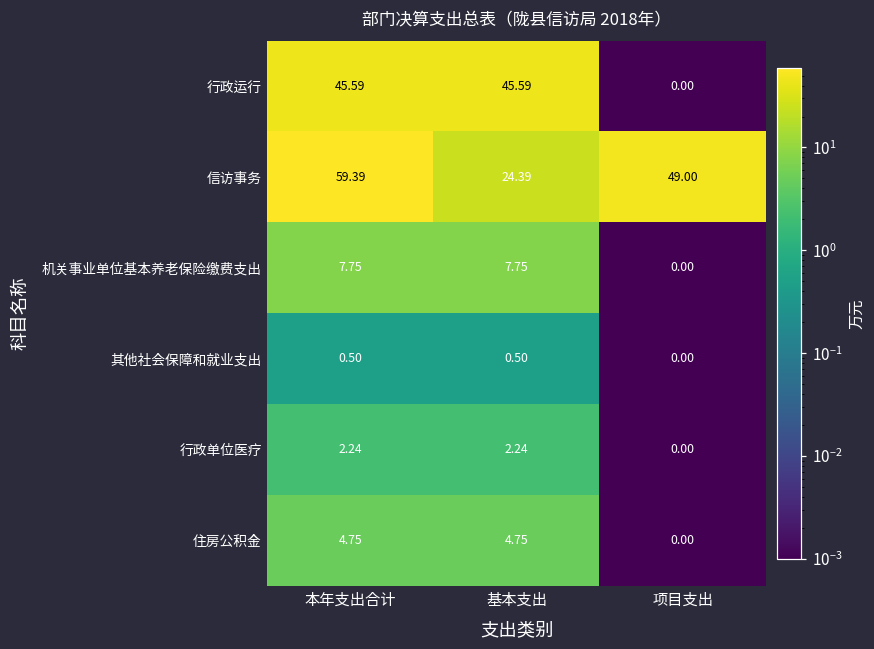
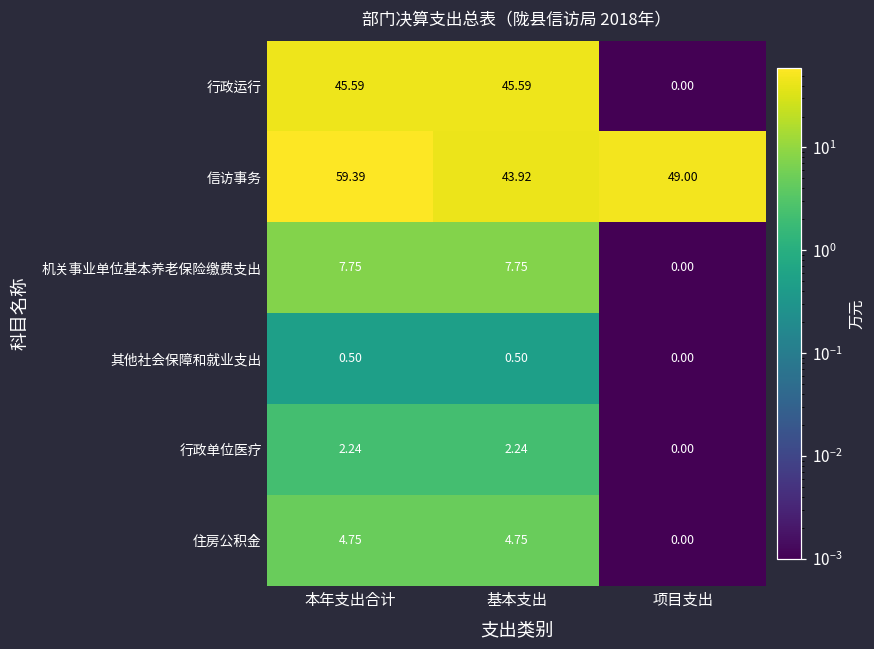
信访事务, 基本支出: 24.39 -> 43.92
